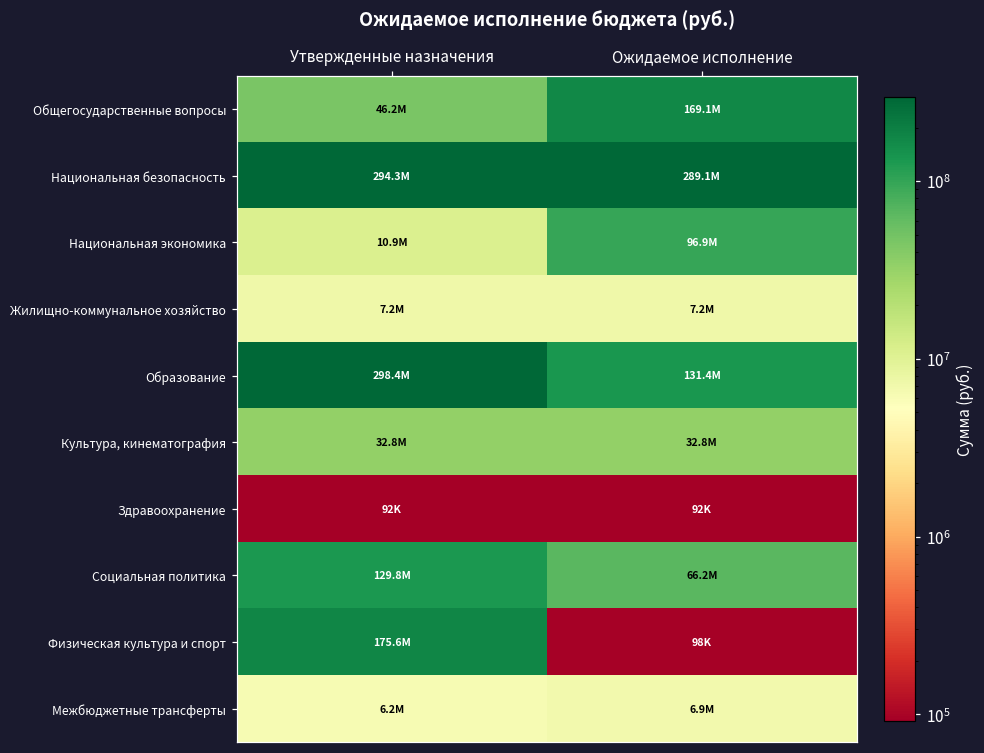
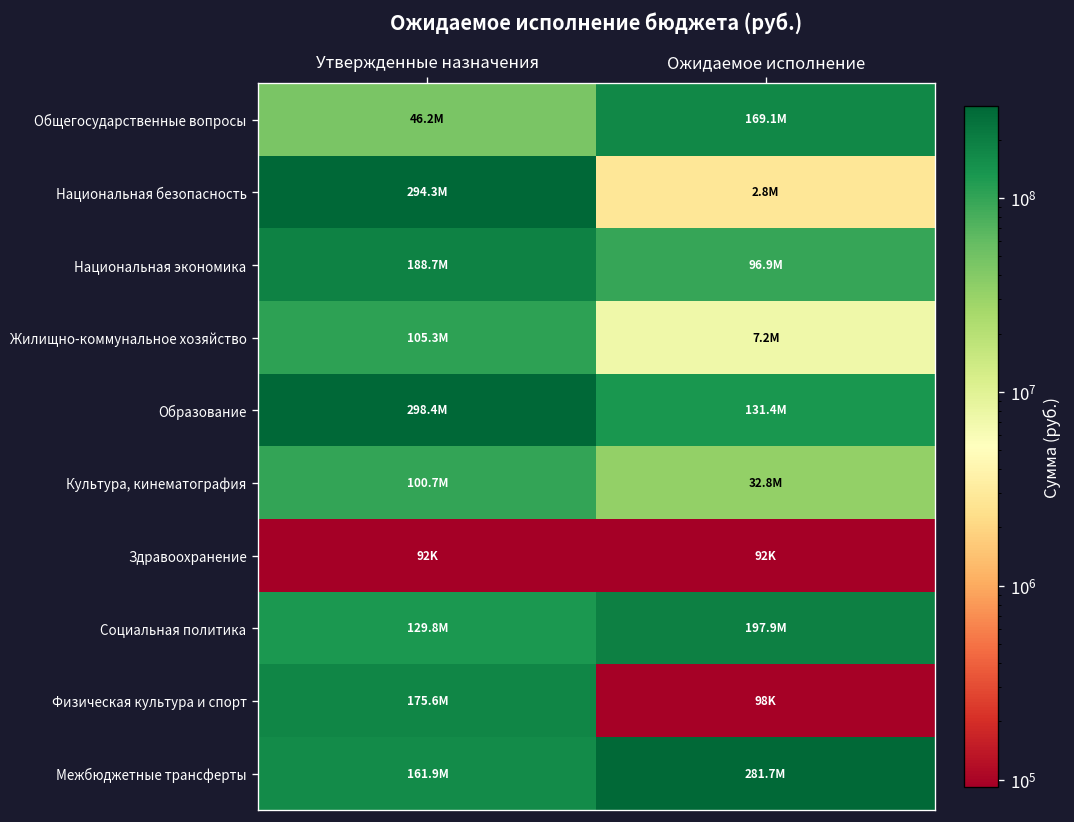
Национальная безопасность, Ожидаемое исполнение: 289.1M -> 2.8M
Национальная экономика, Утвержденные назначения: 10.9M -> 188.7M
Жилищно-коммунальное хозяйство, Утвержденные назначения: 7.2M -> 105.3M
Культура, кинематография, Утвержденные назначения: 32.8M -> 100.7M
Социальная политика, Ожидаемое исполнение: 66.2M -> 197.9M
Межбюджетные трансферты, Утвержденные назначения: 6.2M -> 161.9M
Межбюджетные трансферты, Ожидаемое исполнение: 6.9M -> 281.7M
